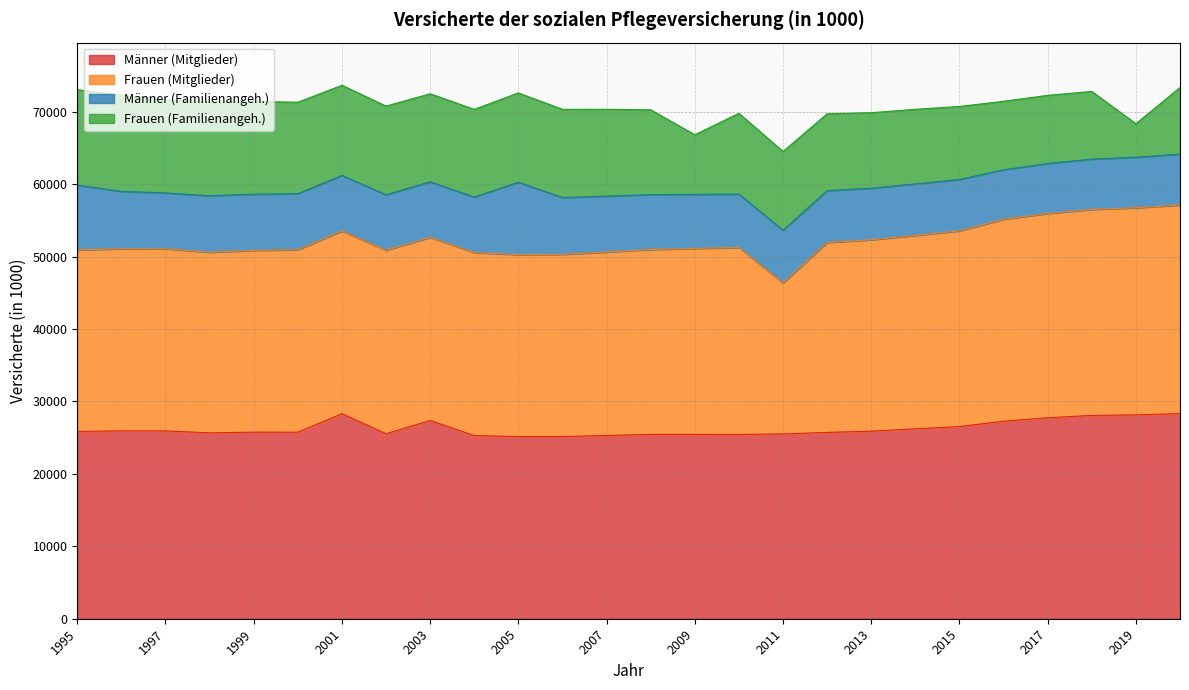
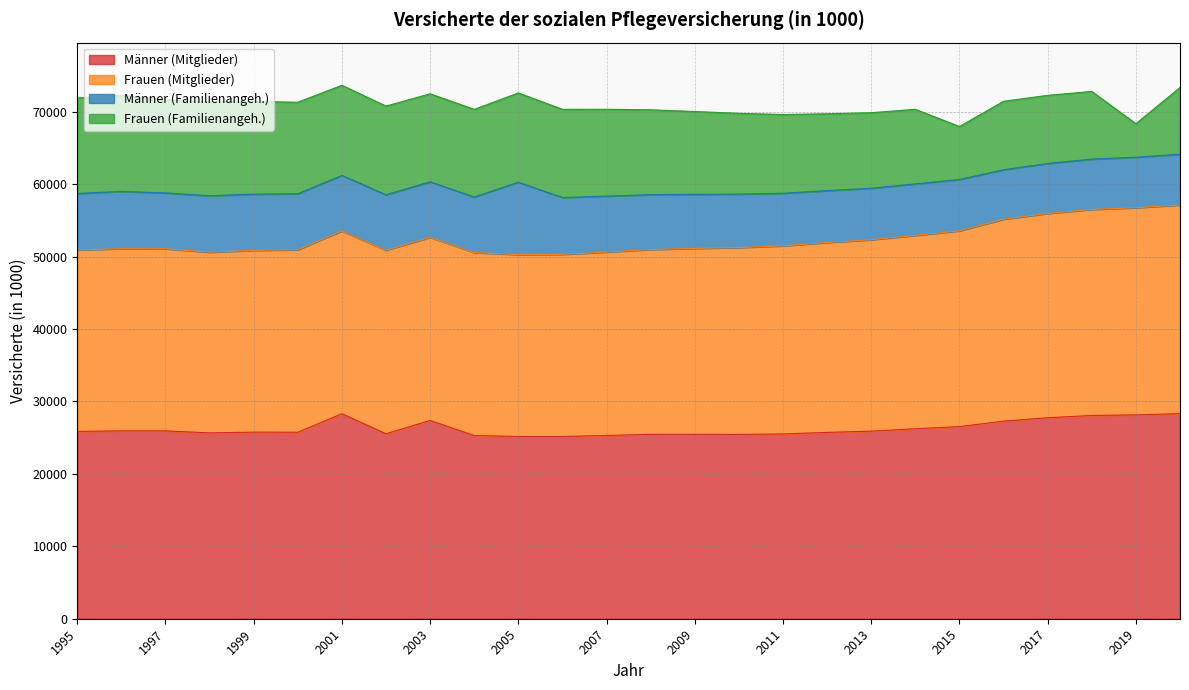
Männer (Familienangeh.), 1995: 9000 -> 8000
Frauen (Familienangeh.), 2009: 8000 -> 11000
Frauen (Mitglieder), 2011: 21000 -> 26000
Frauen (Familienangeh.), 2015: 10000 -> 7000
